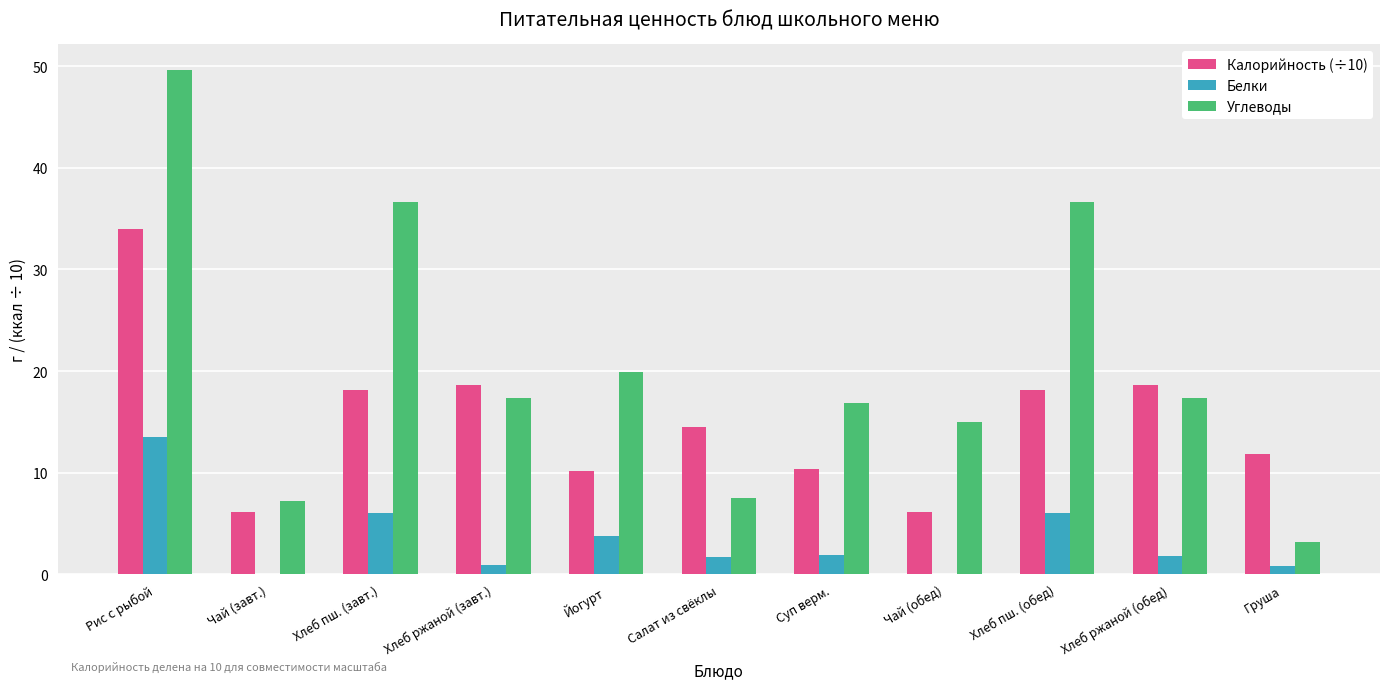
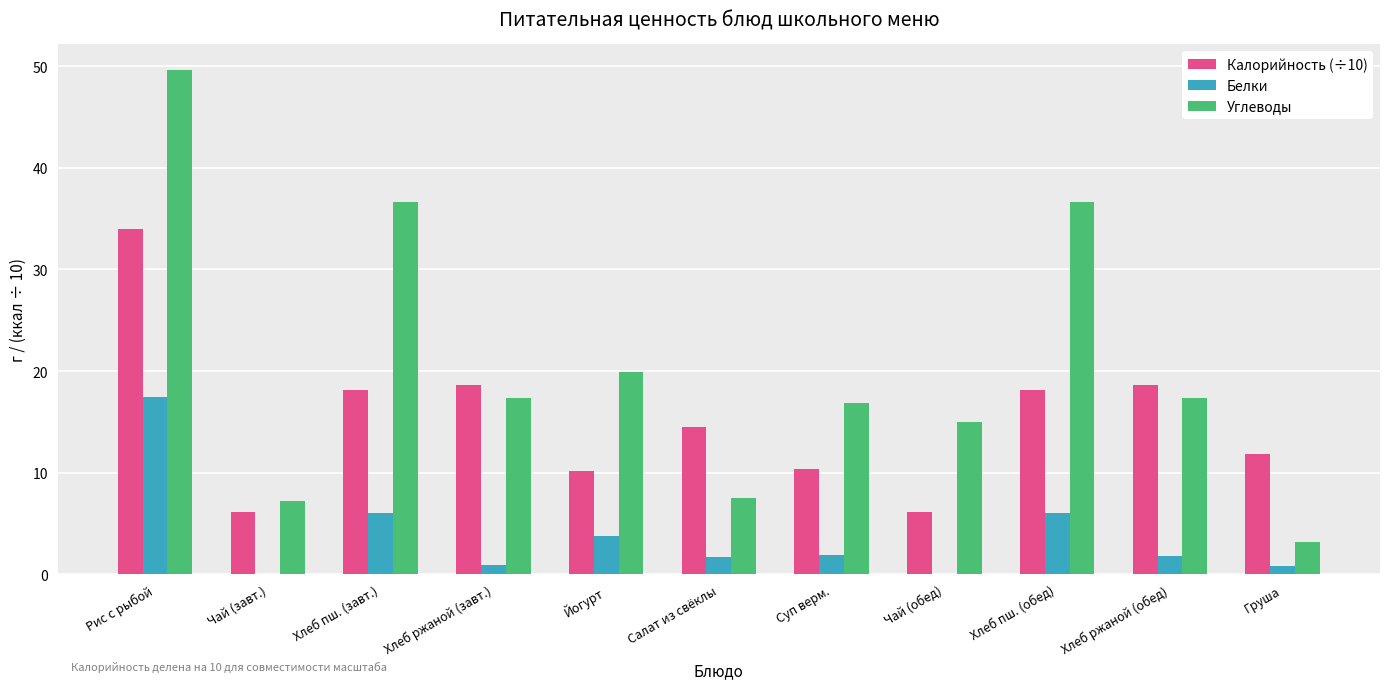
Белки, Рис с рыбой: 13.5 -> 17.4
